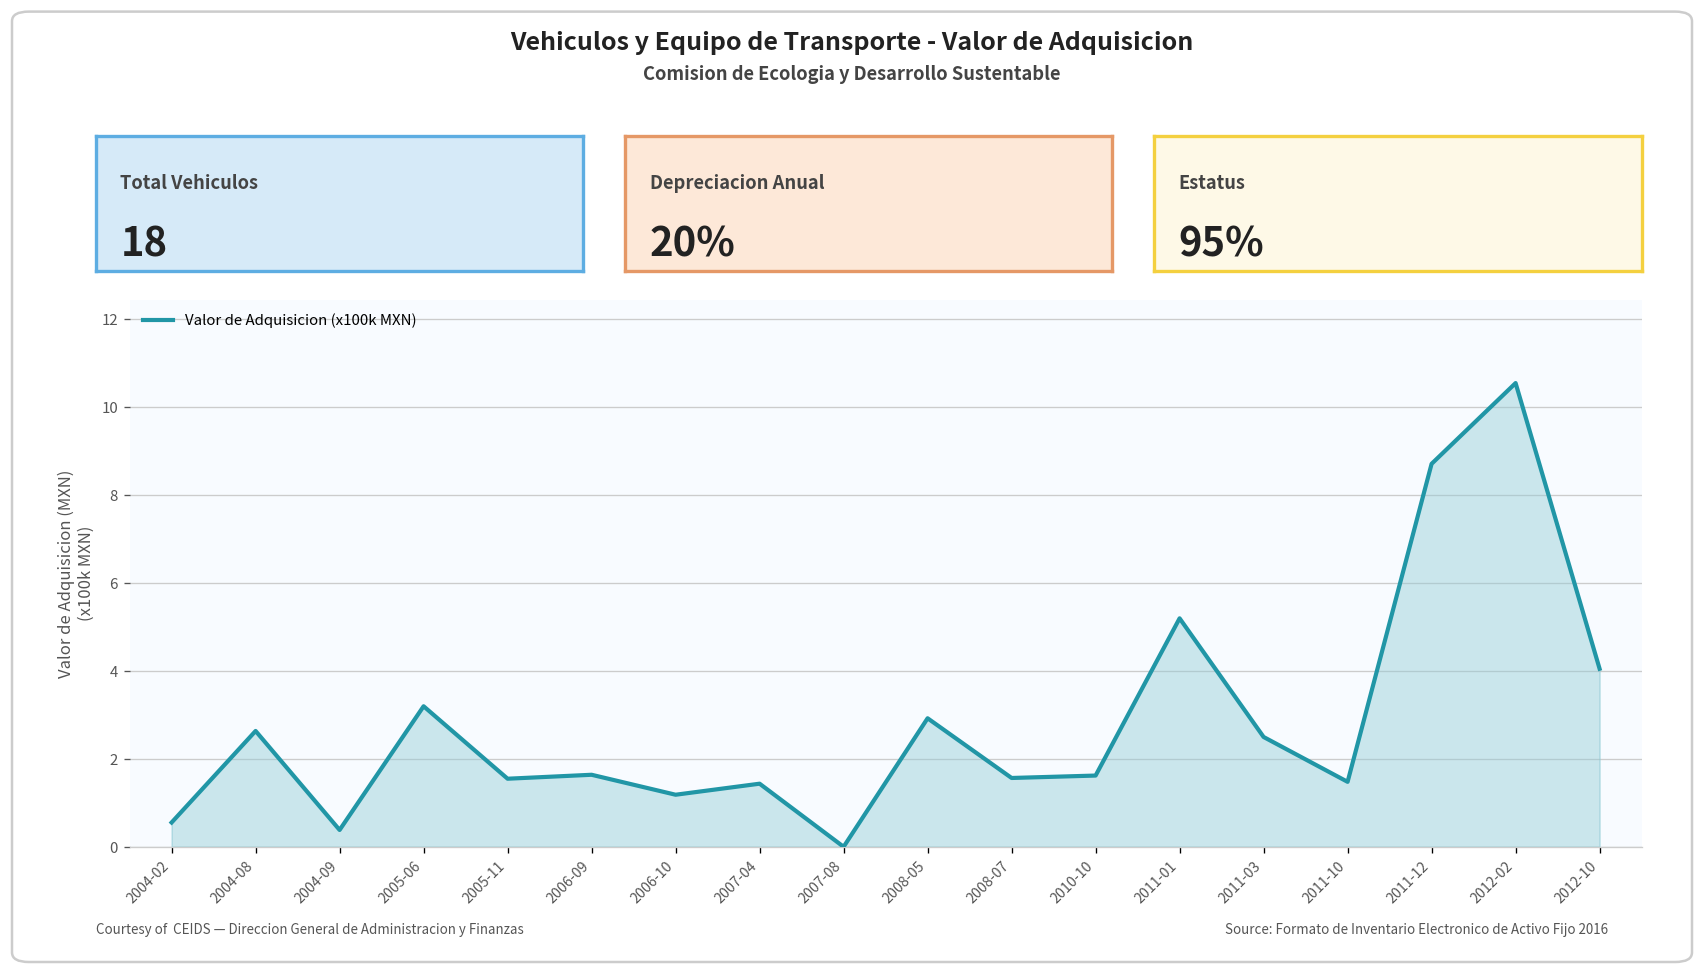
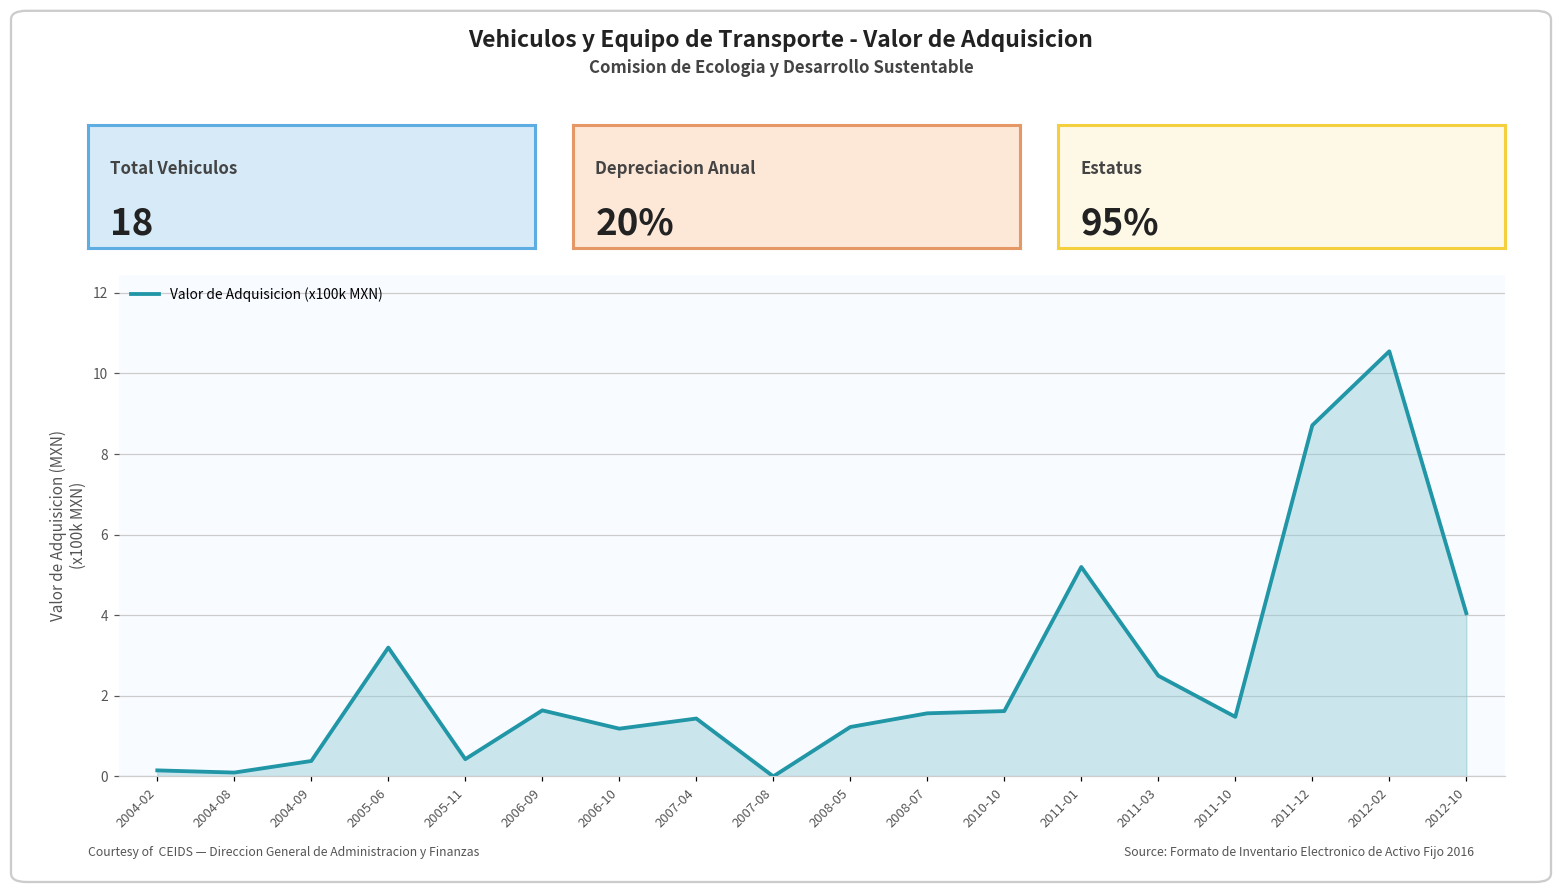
2004-02: 0.6 -> 0.1
2004-08: 2.6 -> 0.1
2005-11: 1.5 -> 0.4
2008-05: 2.9 -> 1.2
